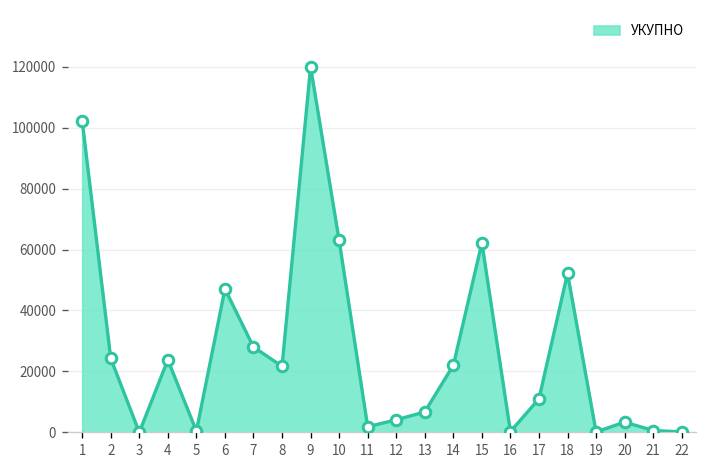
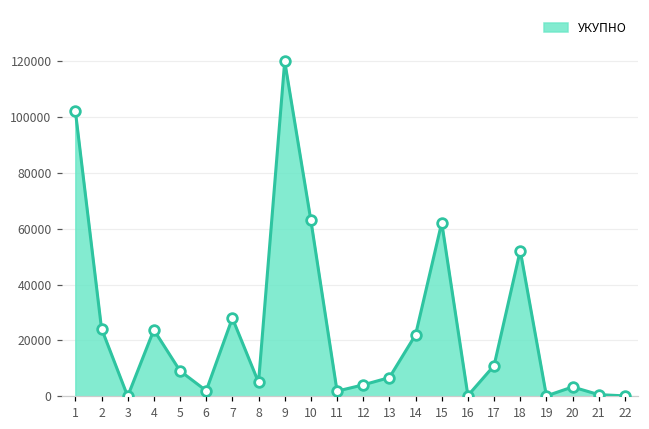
5: 0 -> 9000
6: 47000 -> 2000
8: 22000 -> 5000
